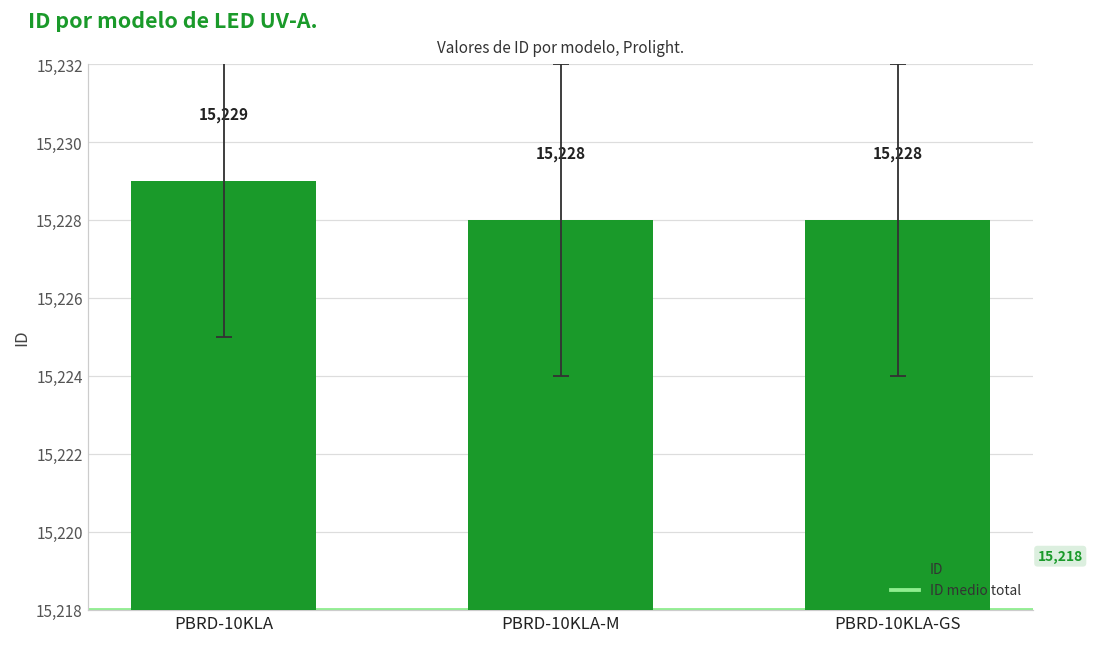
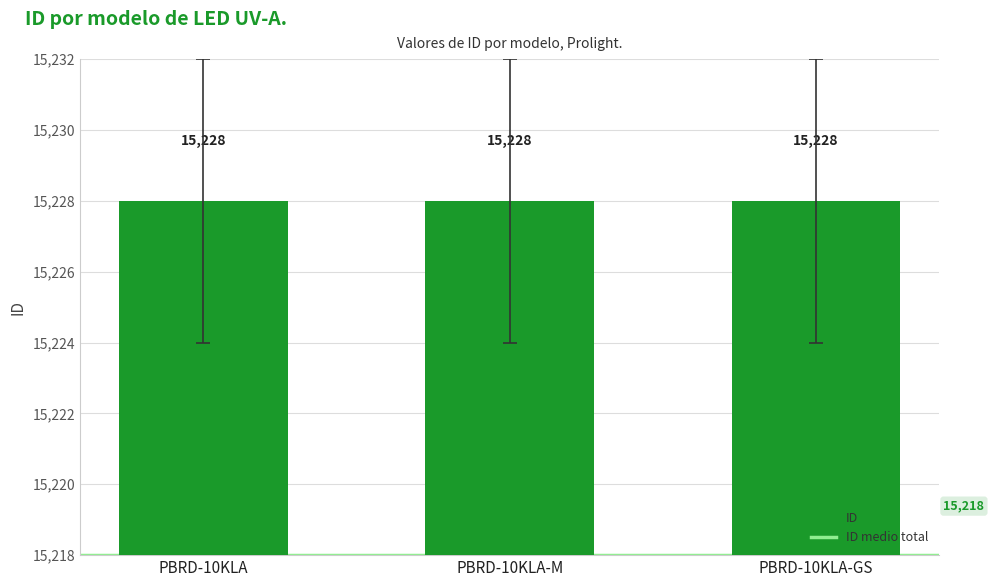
ID, PBRD-10KLA: 15,229 -> 15,228
